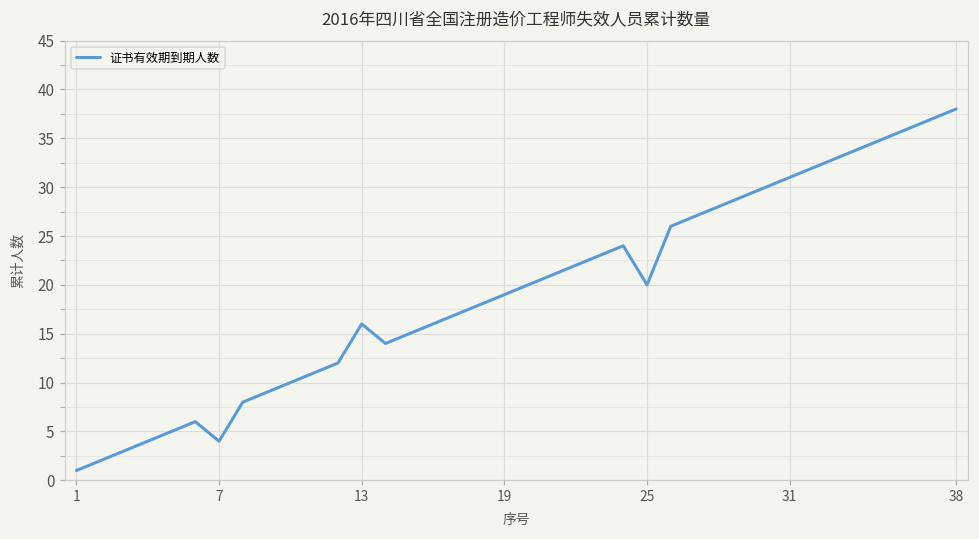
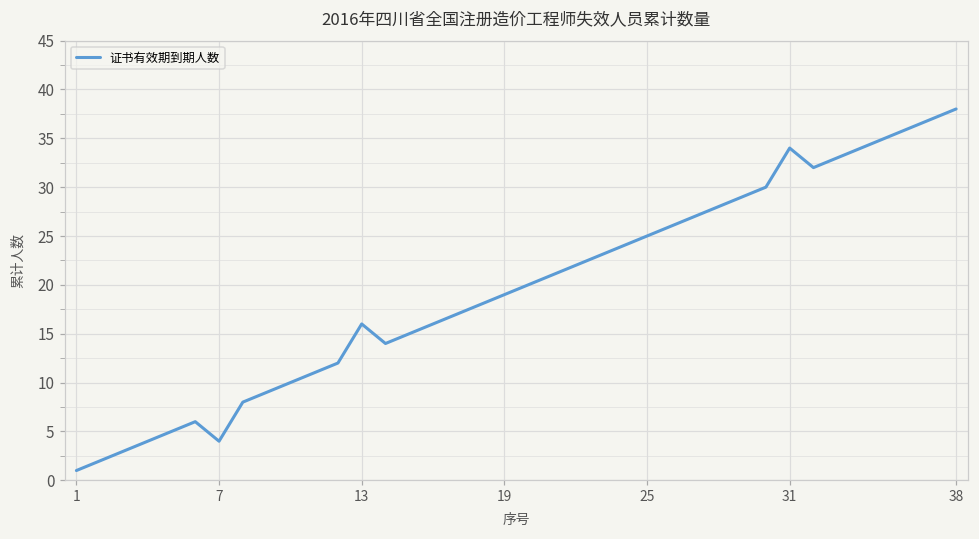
25: 20 -> 25
31: 31 -> 34
